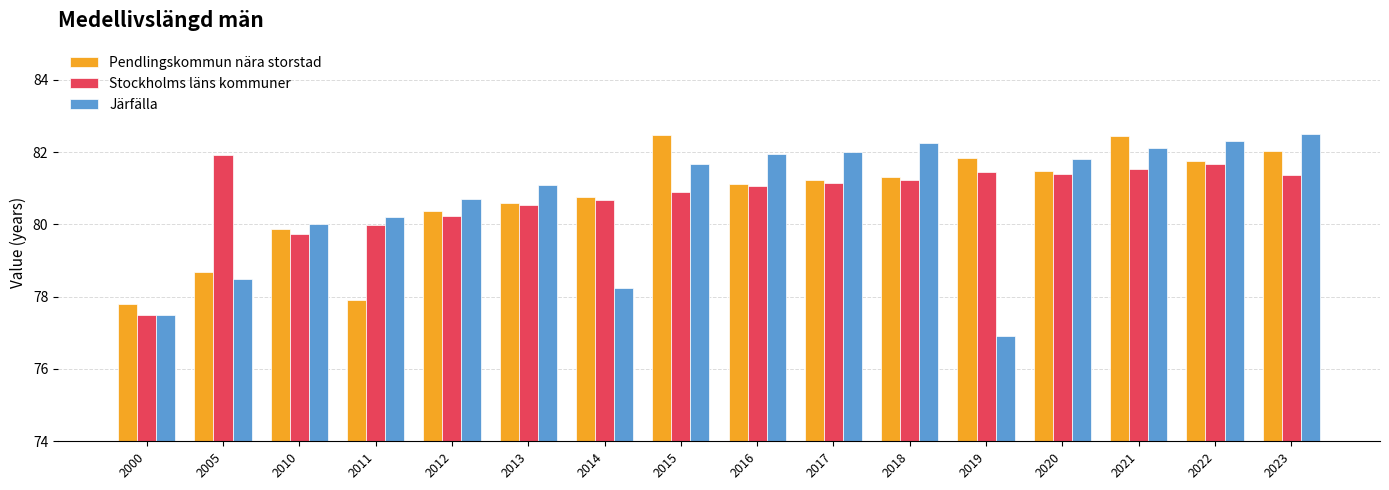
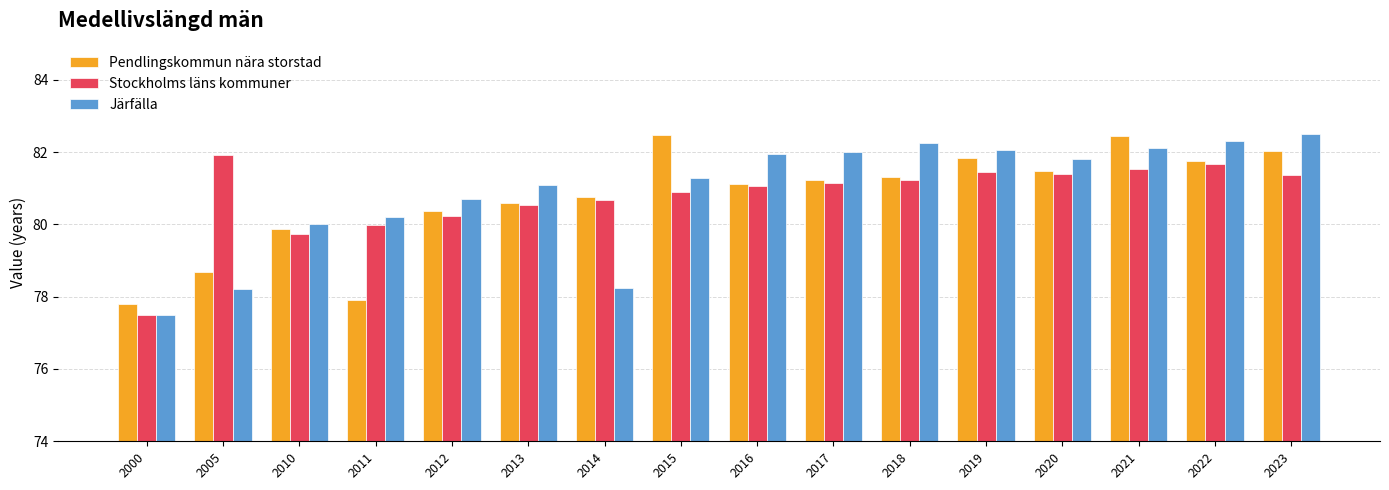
Järfälla, 2005: 78.5 -> 78.2
Järfälla, 2015: 81.7 -> 81.3
Järfälla, 2019: 76.9 -> 82.1
